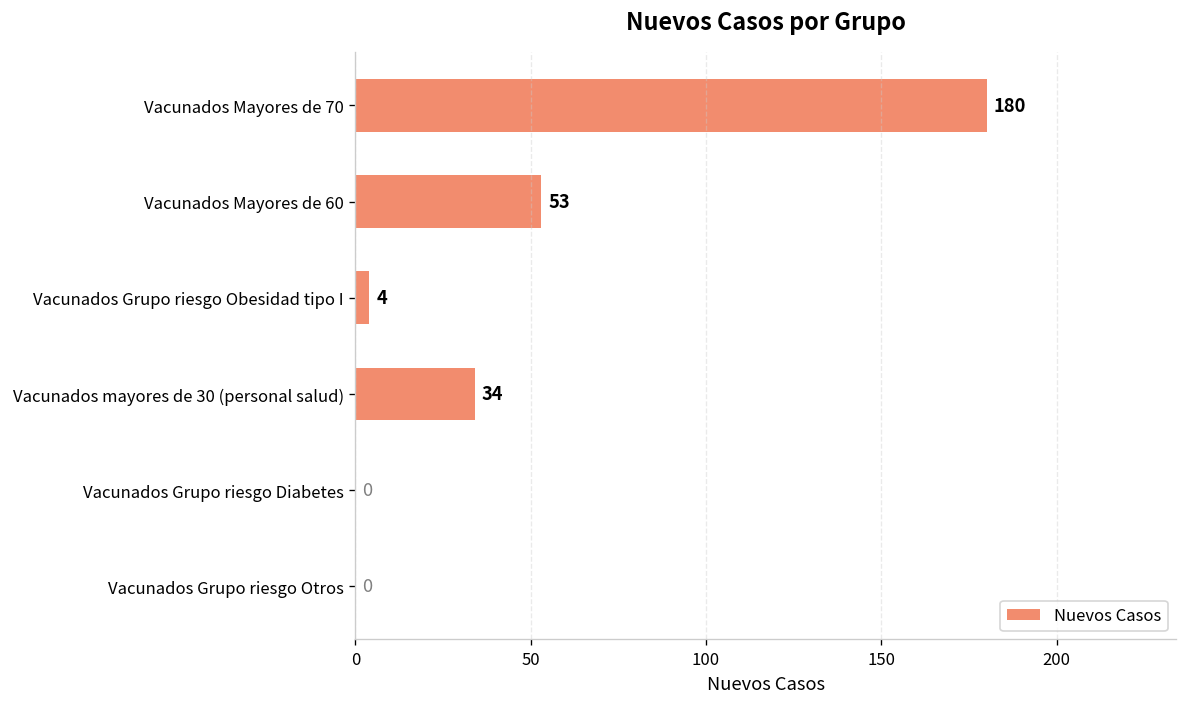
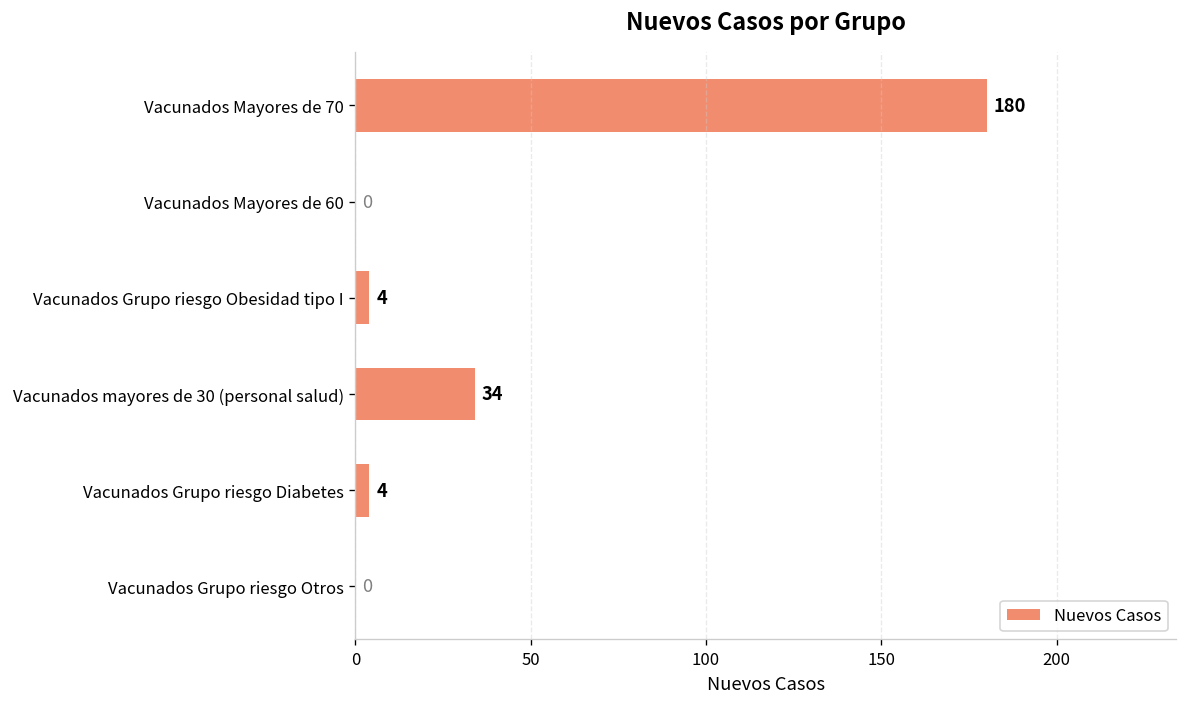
Vacunados Mayores de 60: 53 -> 0
Vacunados Grupo riesgo Diabetes: 0 -> 4
